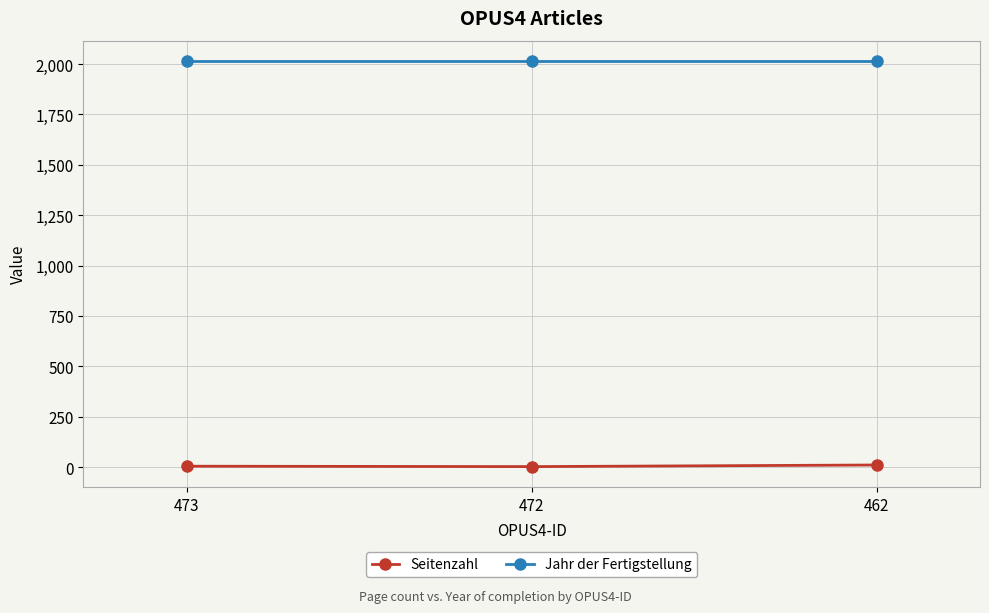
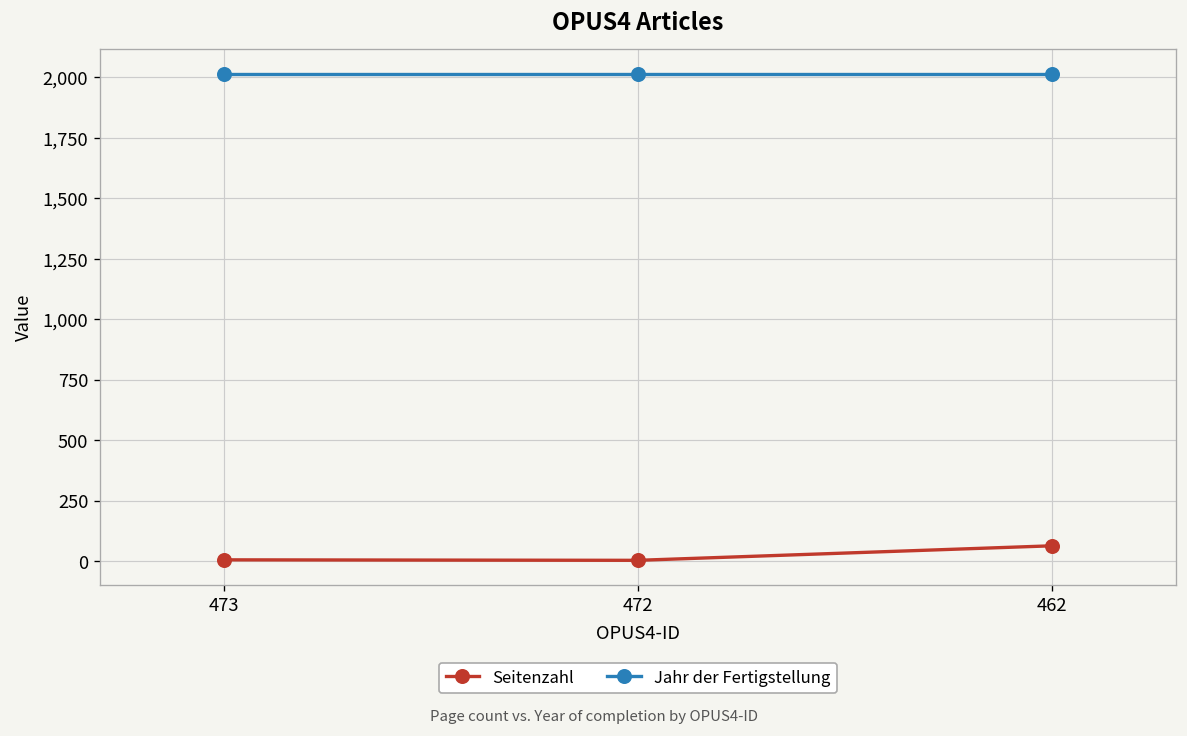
Seitenzahl, 462: 10 -> 60
